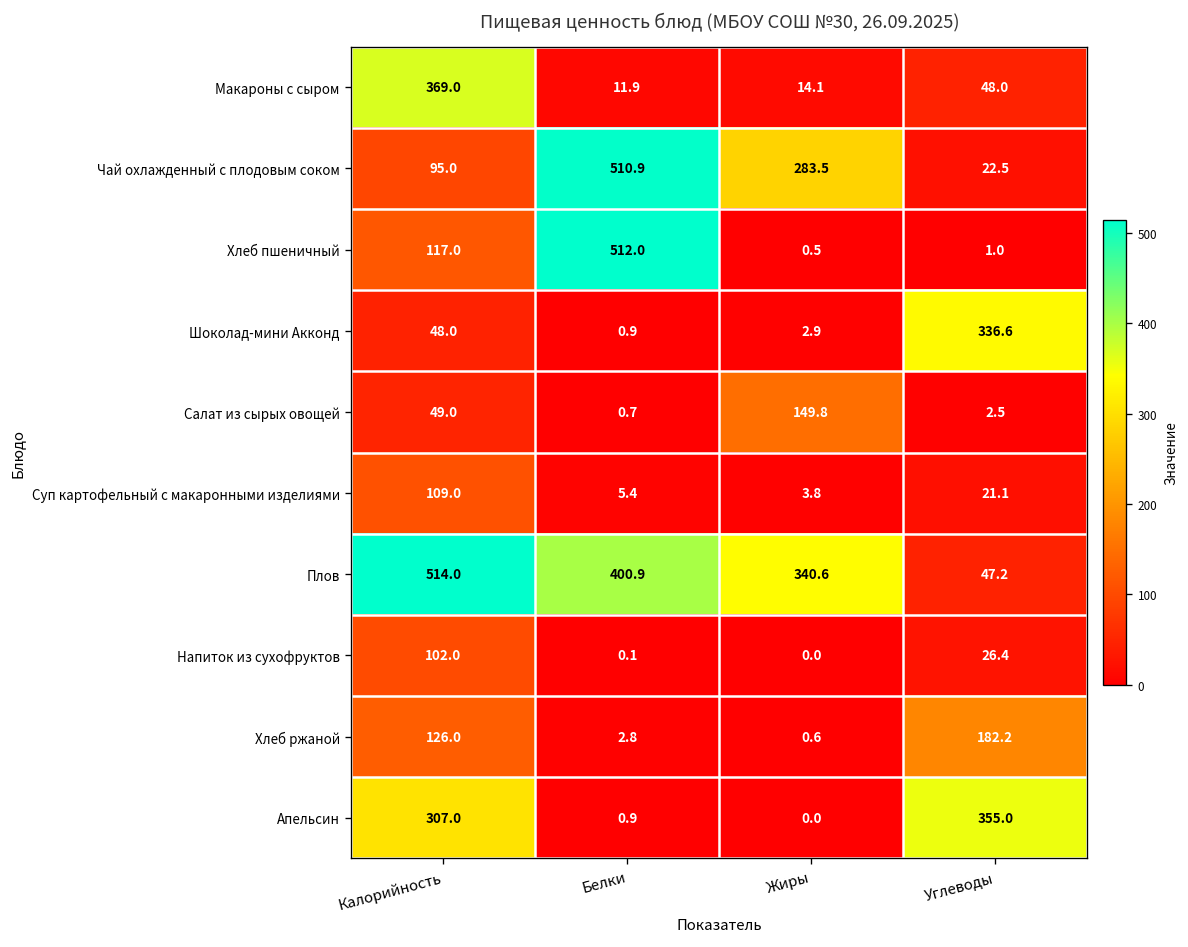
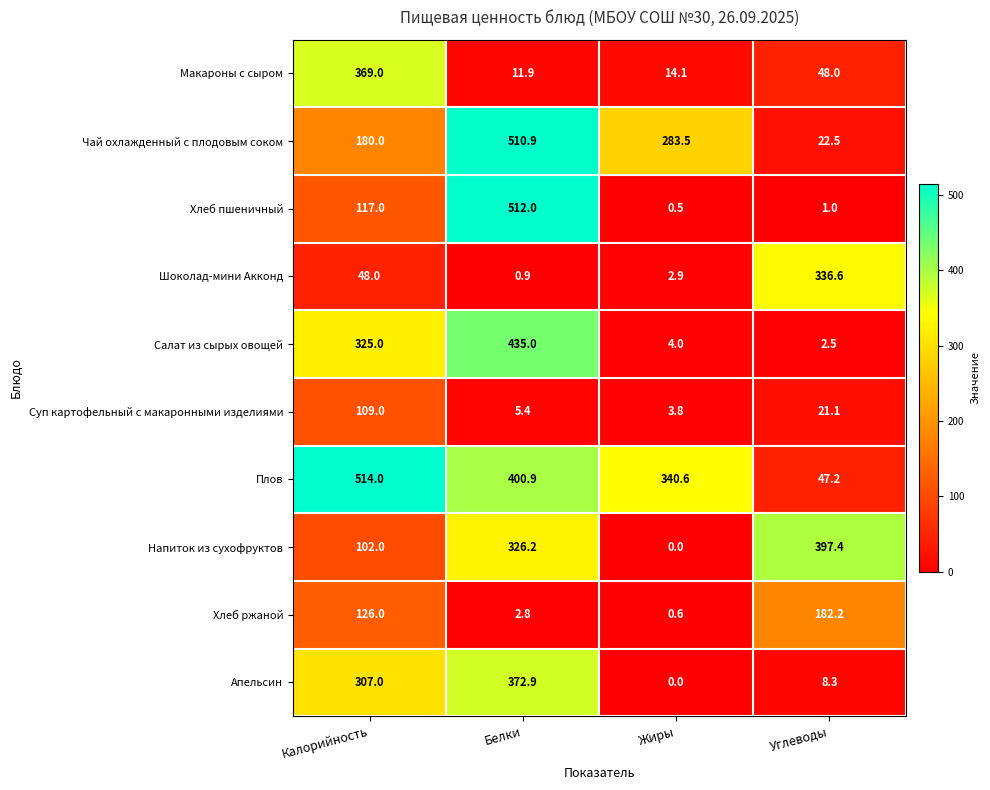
Чай охлажденный с плодовым соком, Калорийность: 95.0 -> 180.0
Салат из сырых овощей, Калорийность: 49.0 -> 325.0
Салат из сырых овощей, Белки: 0.7 -> 435.0
Салат из сырых овощей, Жиры: 149.8 -> 4.0
Напиток из сухофруктов, Белки: 0.1 -> 326.2
Напиток из сухофруктов, Углеводы: 26.4 -> 397.4
Апельсин, Белки: 0.9 -> 372.9
Апельсин, Углеводы: 355.0 -> 8.3
